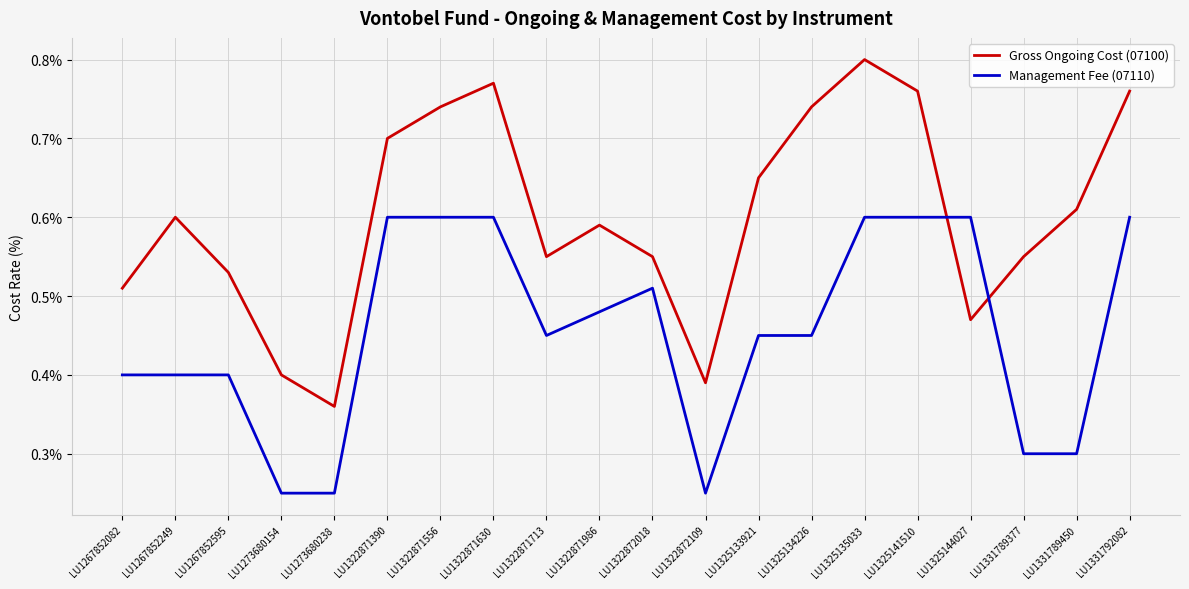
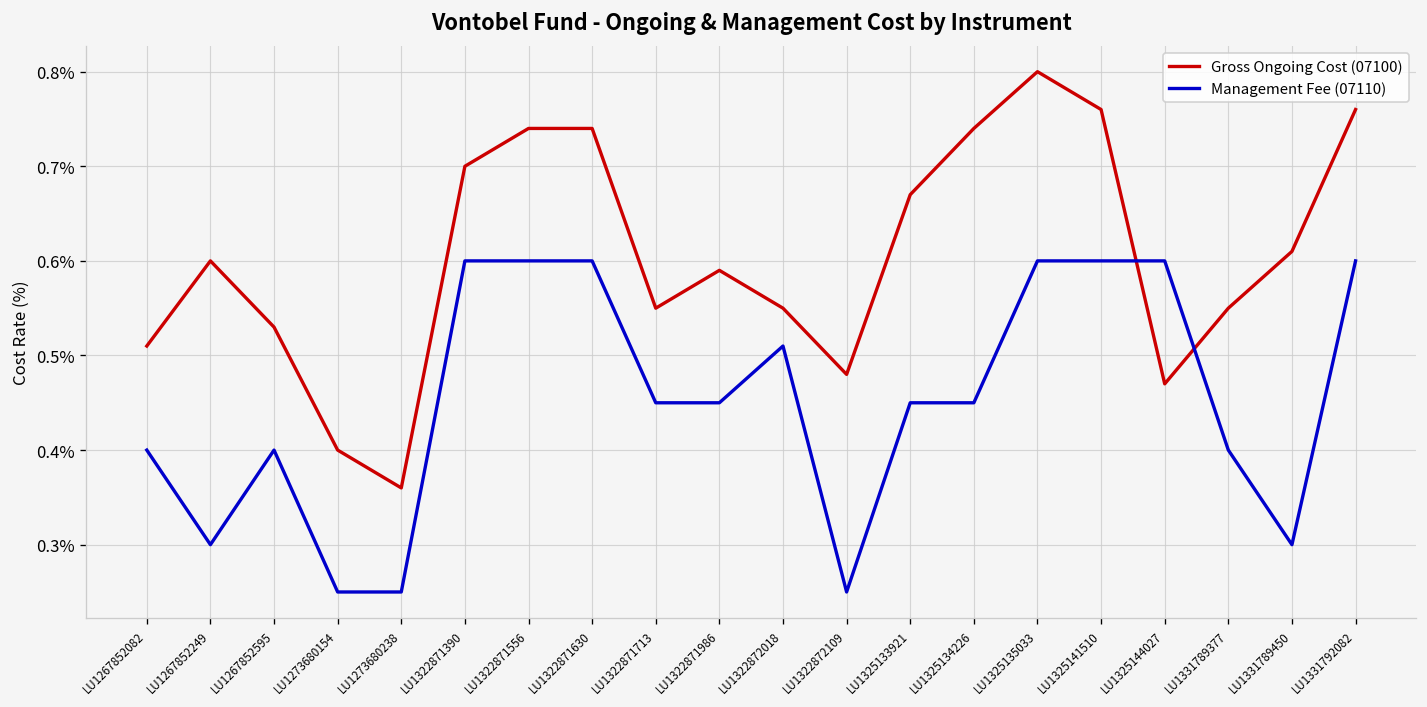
Management Fee (07110), LU1267852249: 0.40% -> 0.30%
Gross Ongoing Cost (07100), LU1322871630: 0.77% -> 0.74%
Management Fee (07110), LU1322871986: 0.48% -> 0.45%
Gross Ongoing Cost (07100), LU1322872109: 0.39% -> 0.48%
Gross Ongoing Cost (07100), LU1325133921: 0.65% -> 0.67%
Management Fee (07110), LU1331789377: 0.30% -> 0.40%
